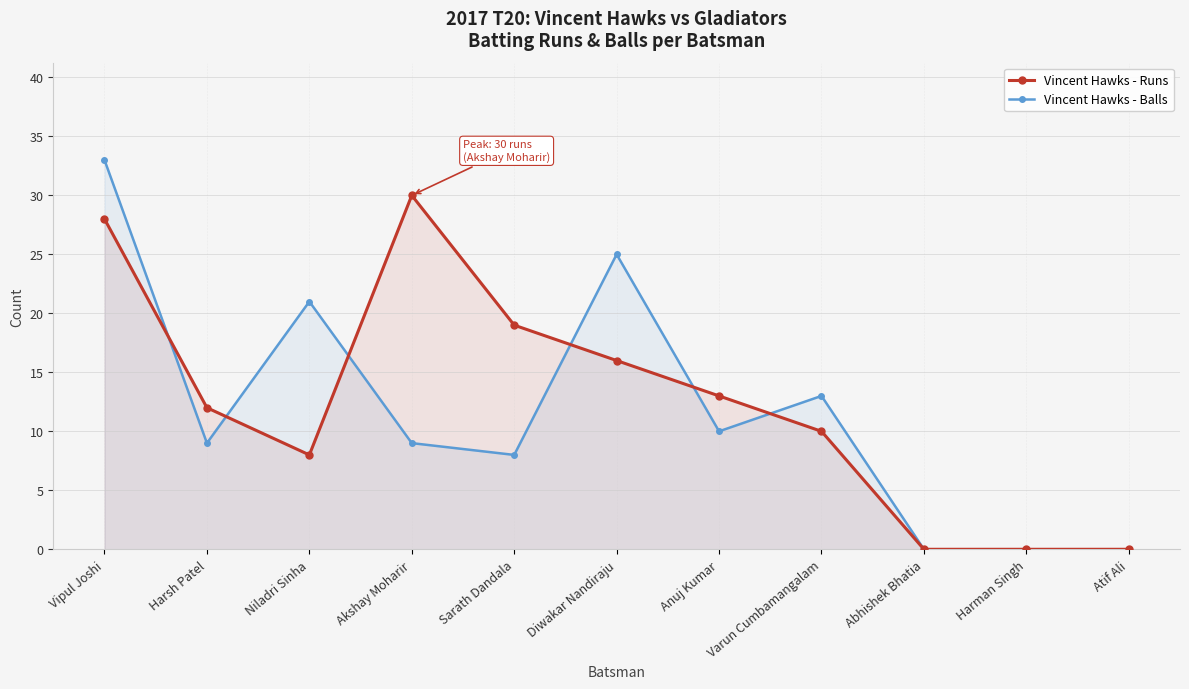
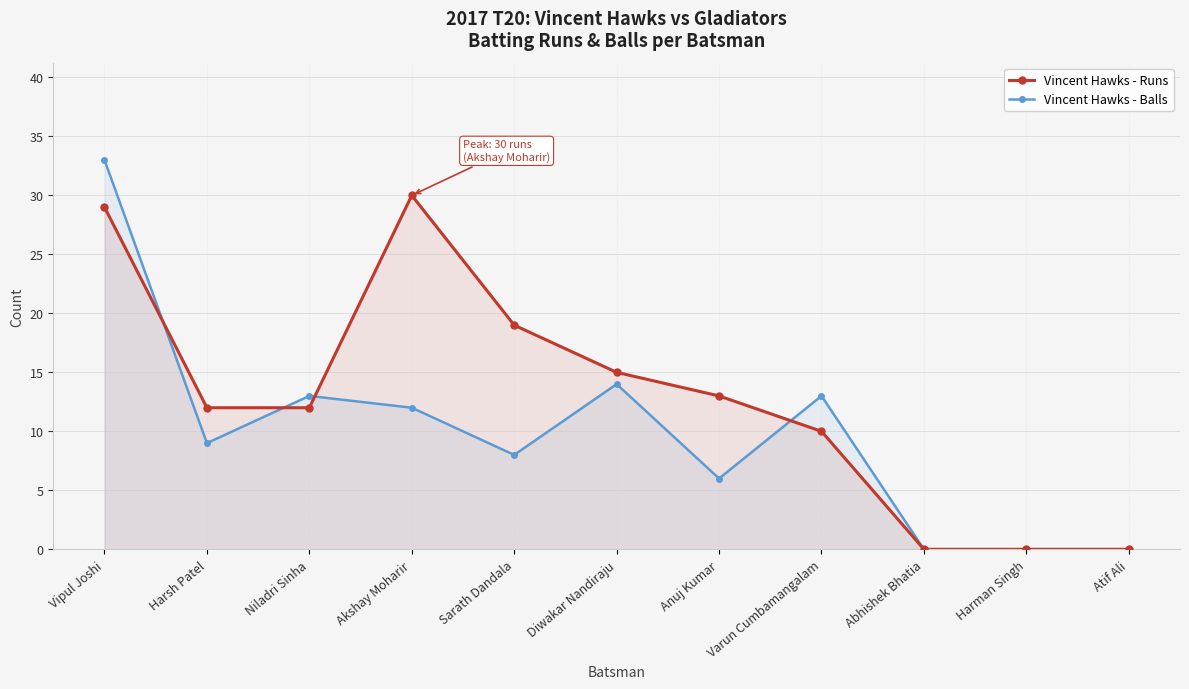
Vincent Hawks - Runs, Vipul Joshi: 28 -> 29
Vincent Hawks - Runs, Niladri Sinha: 8 -> 12
Vincent Hawks - Balls, Niladri Sinha: 21 -> 13
Vincent Hawks - Balls, Akshay Moharir: 9 -> 12
Vincent Hawks - Runs, Diwakar Nandiraju: 16 -> 15
Vincent Hawks - Balls, Diwakar Nandiraju: 25 -> 14
Vincent Hawks - Balls, Anuj Kumar: 10 -> 6
